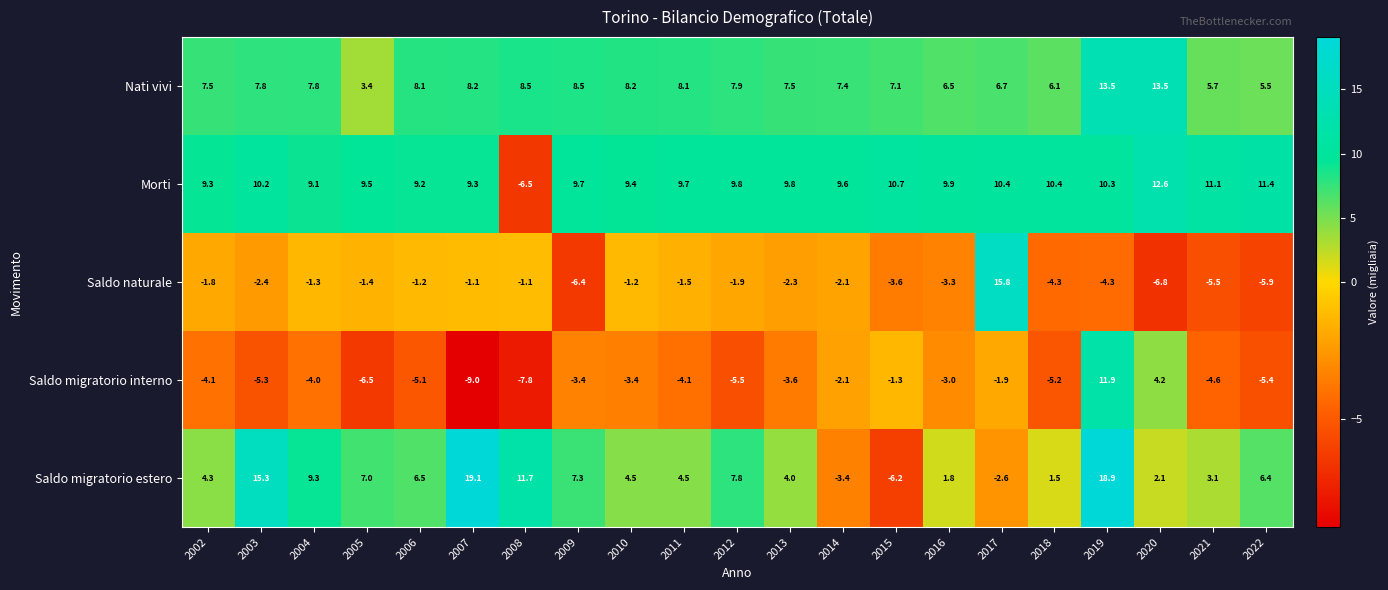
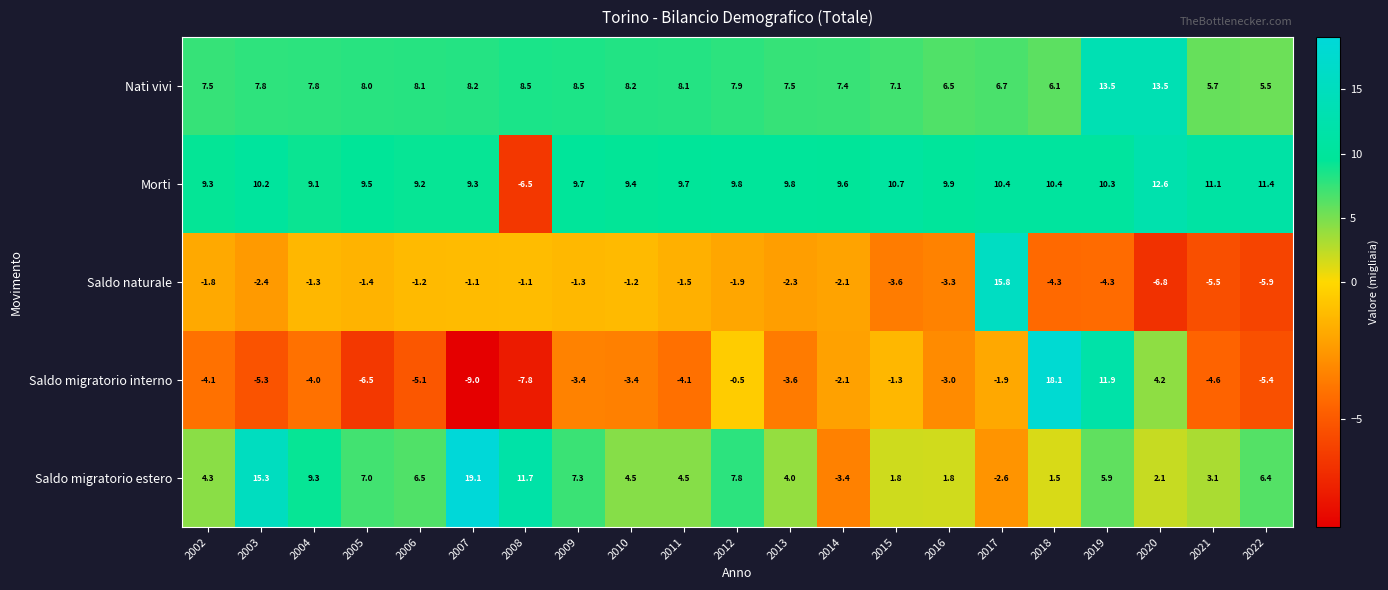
Nati vivi, 2005: 3.4 -> 8.0
Saldo naturale, 2009: -6.4 -> -1.3
Saldo migratorio interno, 2012: -5.5 -> -0.5
Saldo migratorio interno, 2018: -5.2 -> 18.1
Saldo migratorio estero, 2015: -6.2 -> 1.8
Saldo migratorio estero, 2019: 18.9 -> 5.9
